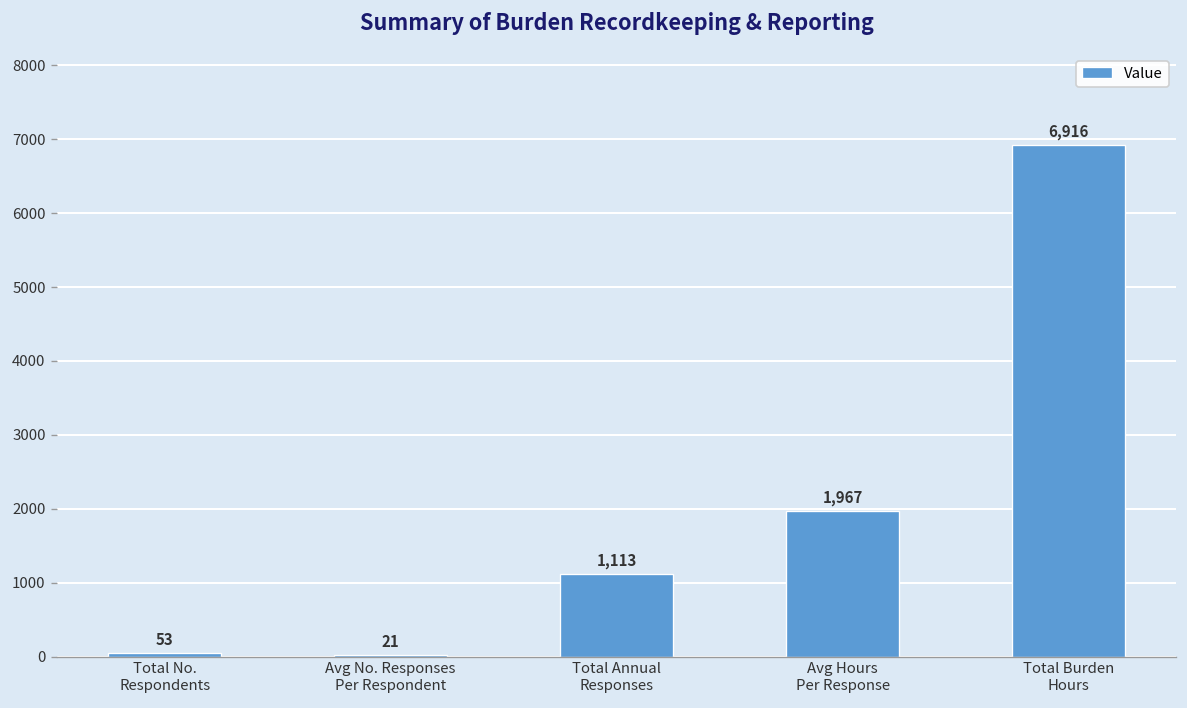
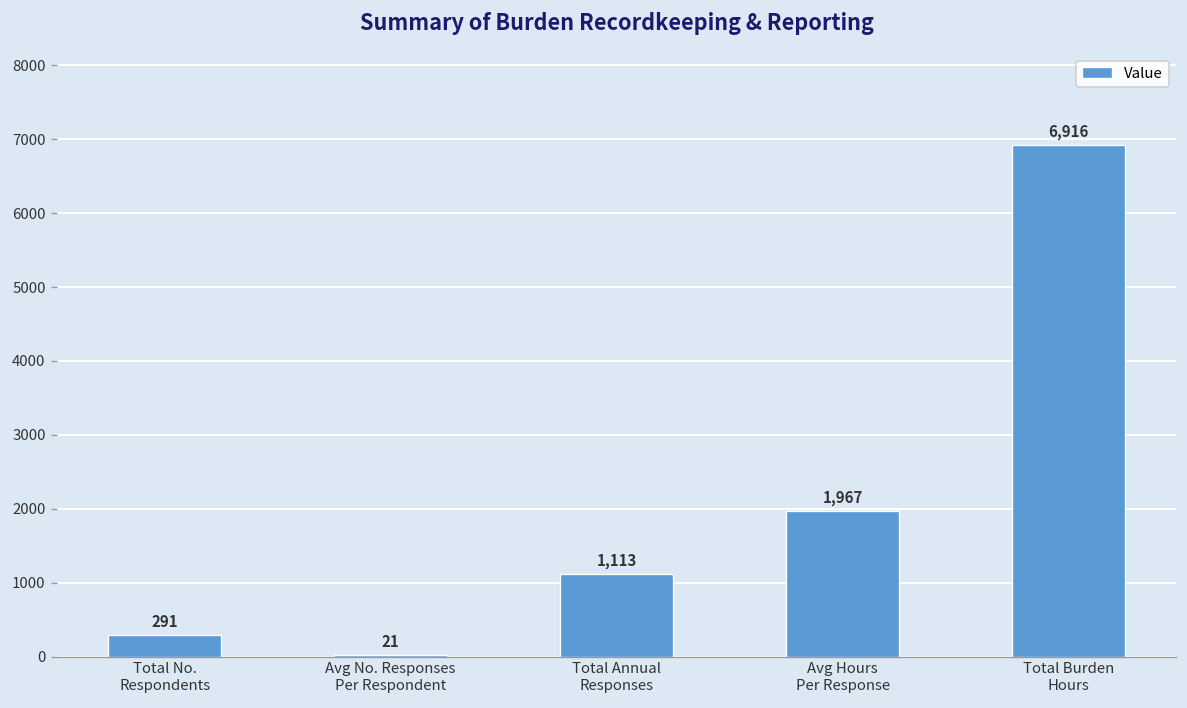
Total No. Respondents: 53 -> 291
